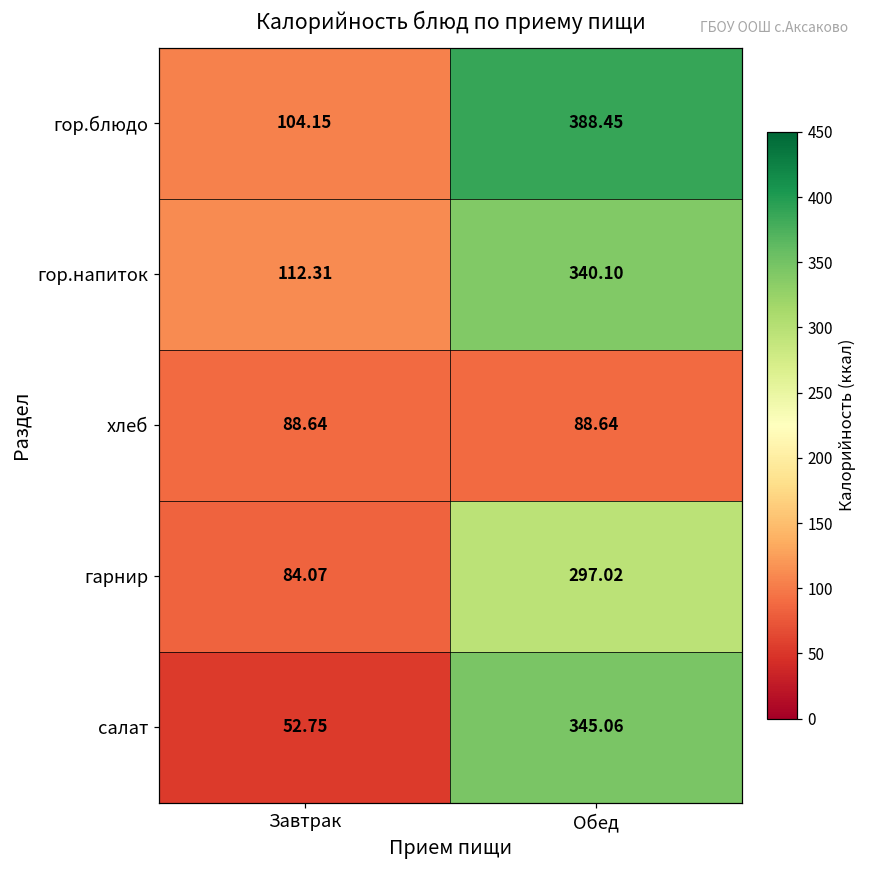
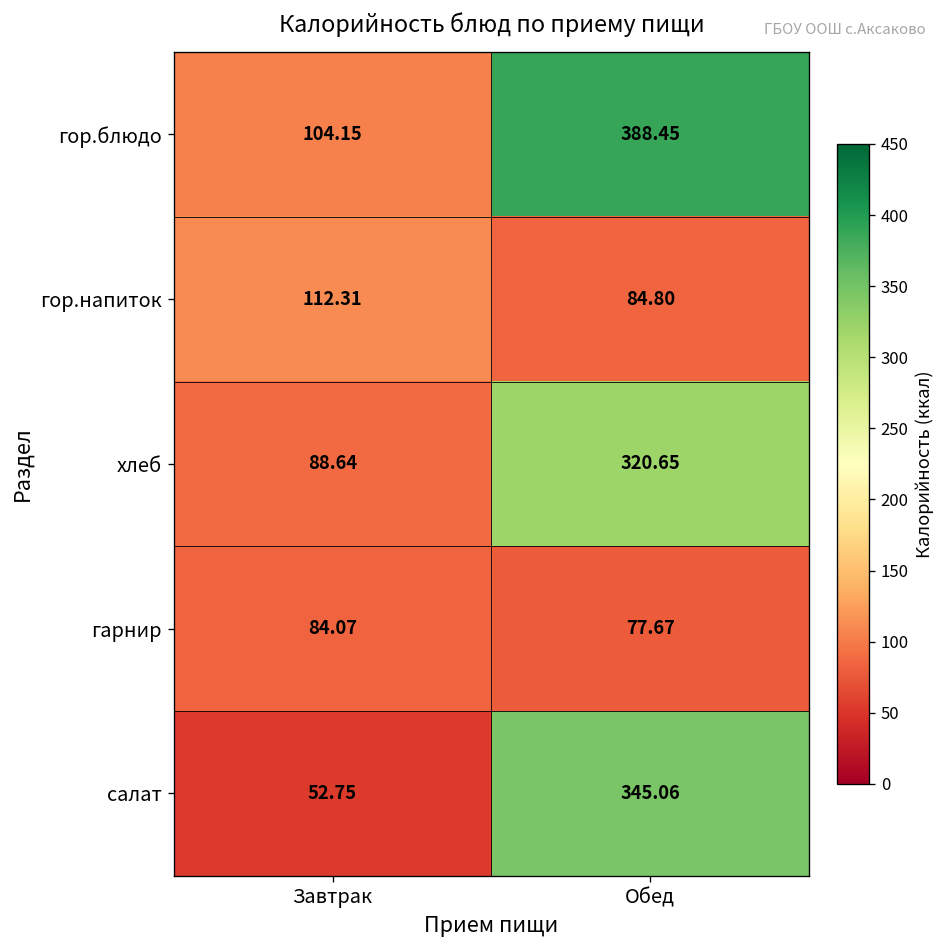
гор.напиток, Обед: 340.10 -> 84.80
хлеб, Обед: 88.64 -> 320.65
гарнир, Обед: 297.02 -> 77.67
